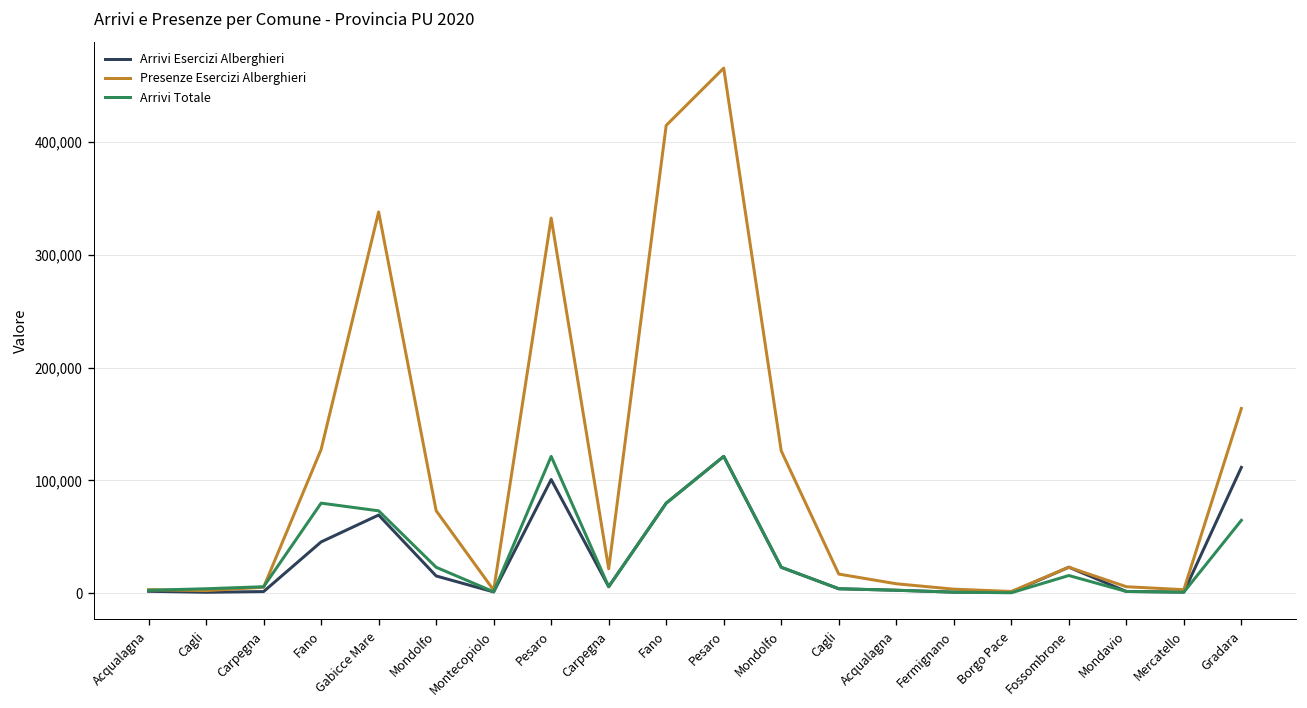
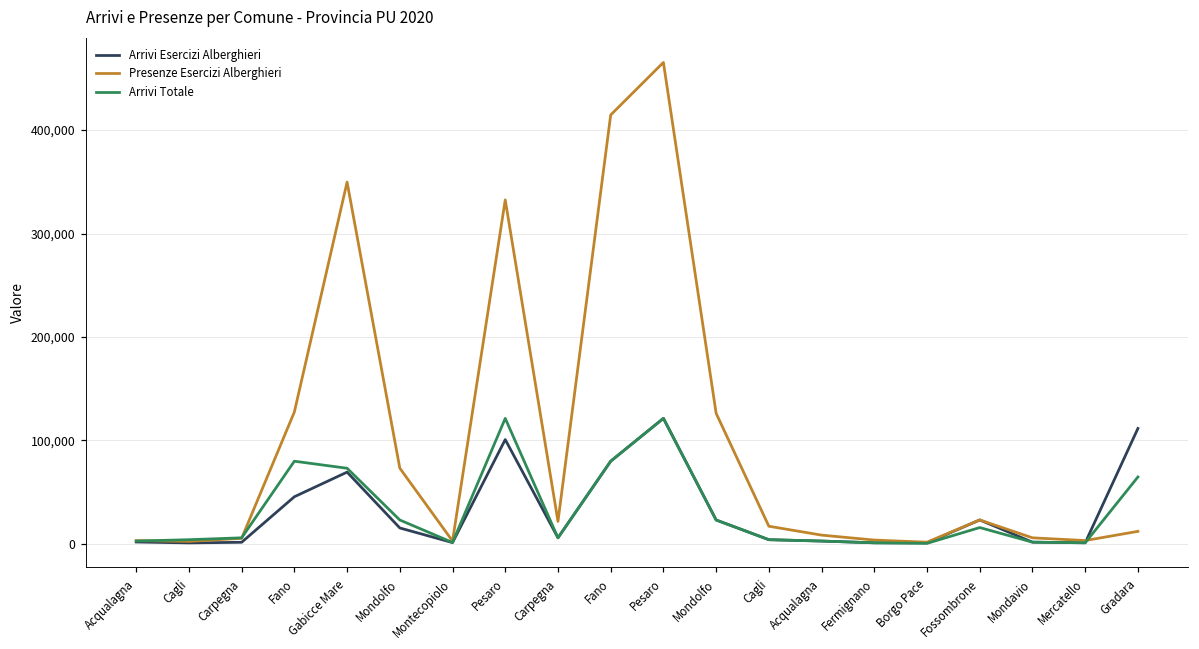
Presenze Esercizi Alberghieri, Gabicce Mare: 340,000 -> 350,000
Presenze Esercizi Alberghieri, Gradara: 160,000 -> 10,000
